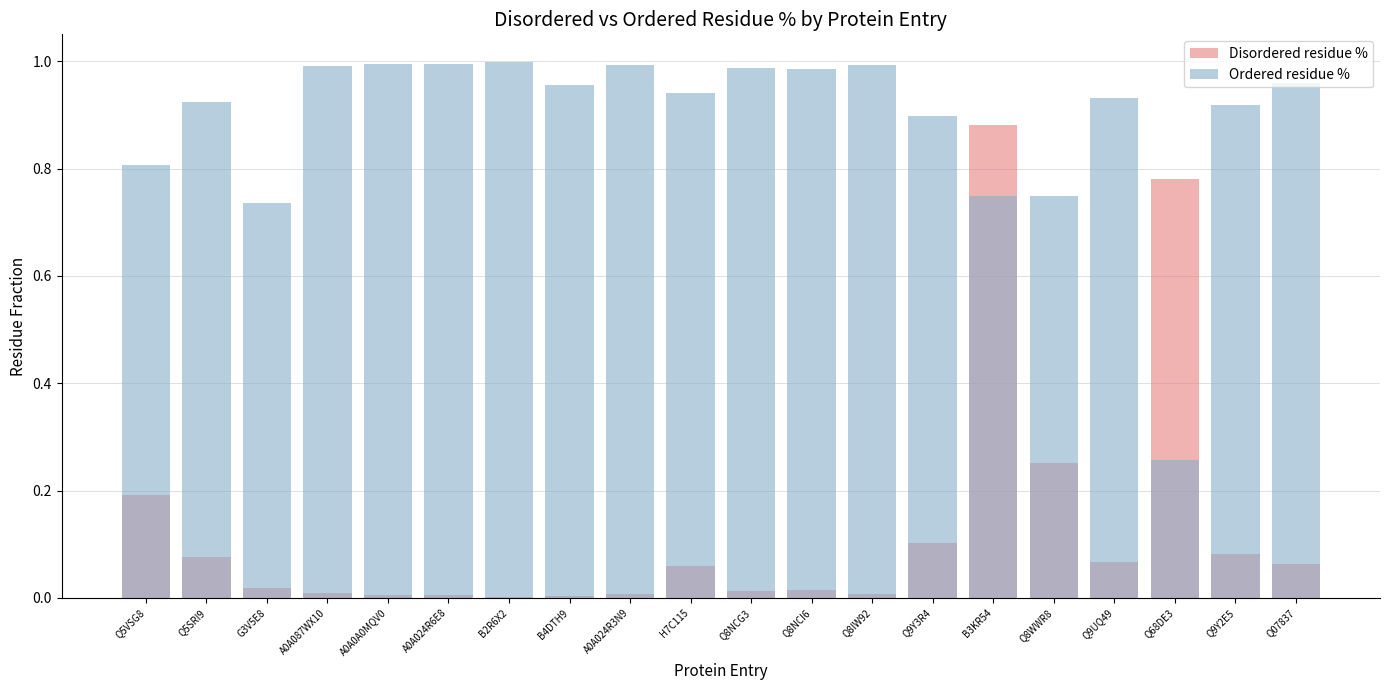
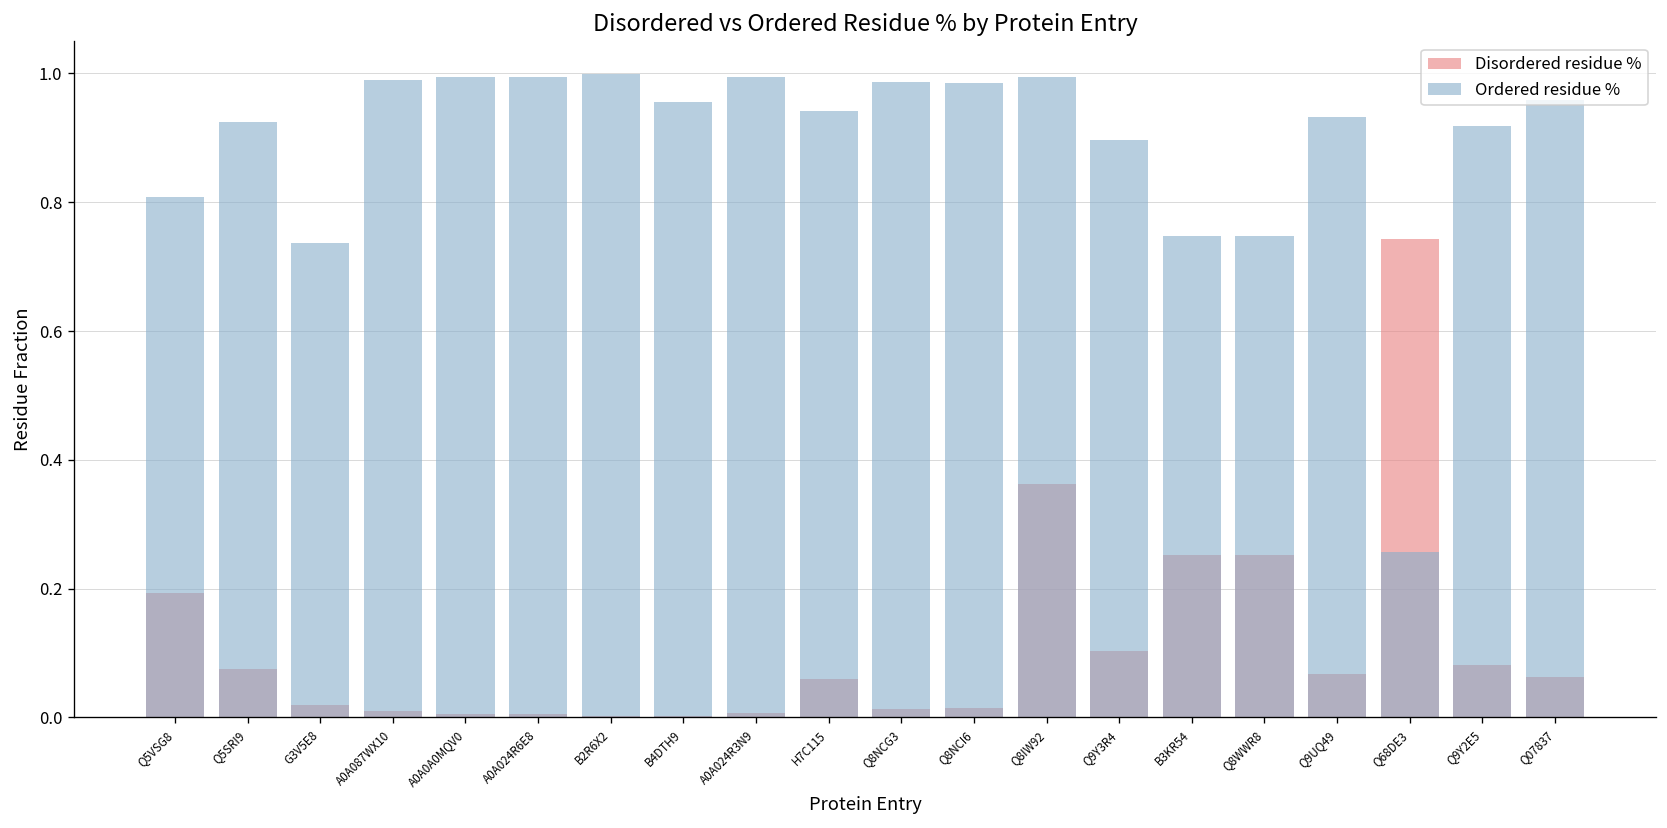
Disordered residue %, Q8IW92: 0.01 -> 0.36
Disordered residue %, B3KR54: 0.88 -> 0.25
Disordered residue %, Q68DE3: 0.78 -> 0.74
